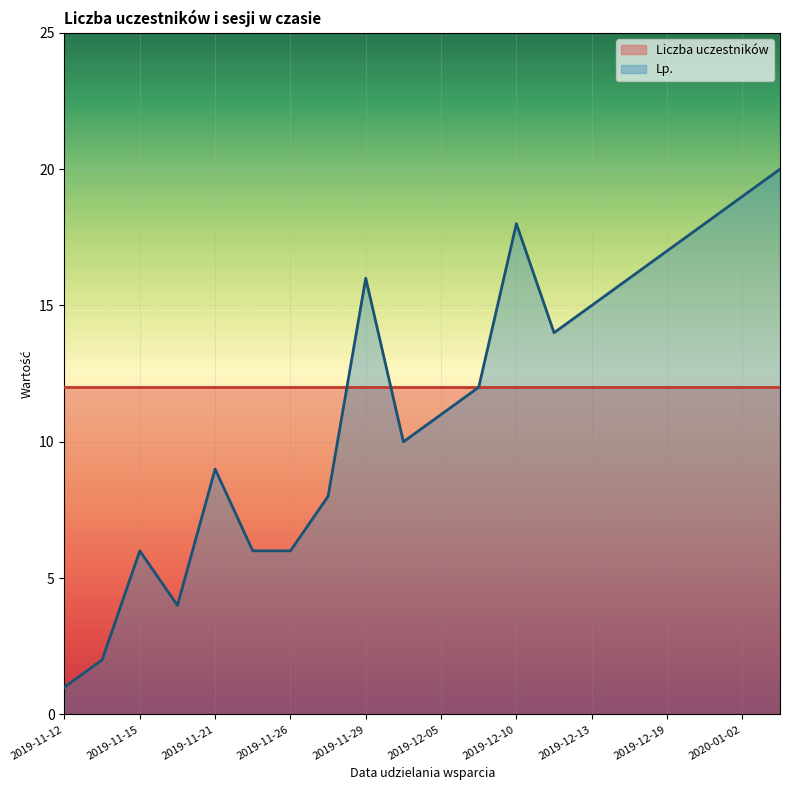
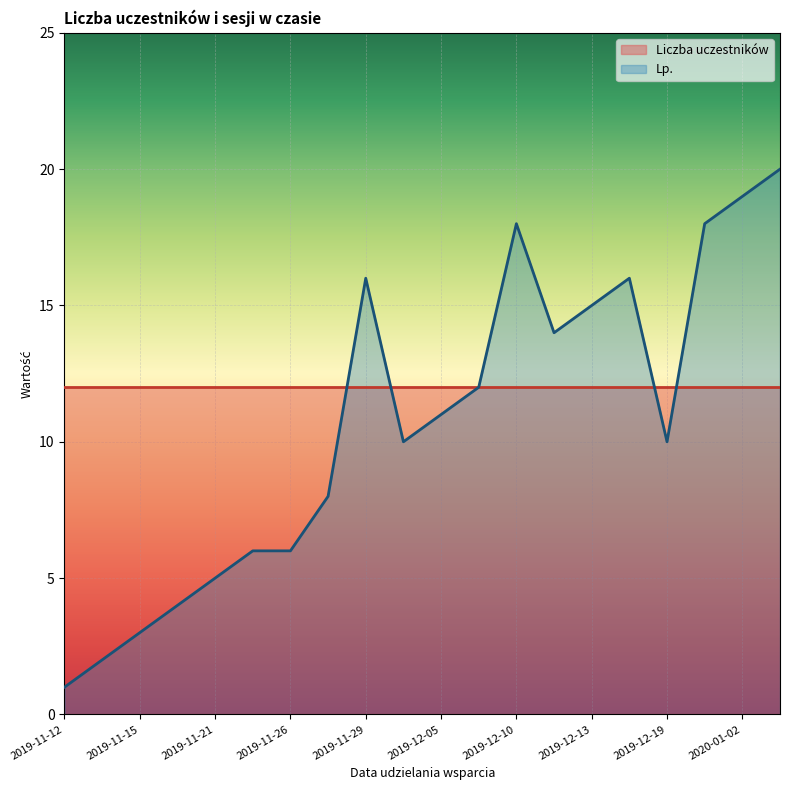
Lp., 2019-11-15: 6 -> 3
Lp., 2019-11-21: 9 -> 5
Lp., 2019-12-19: 17 -> 10
